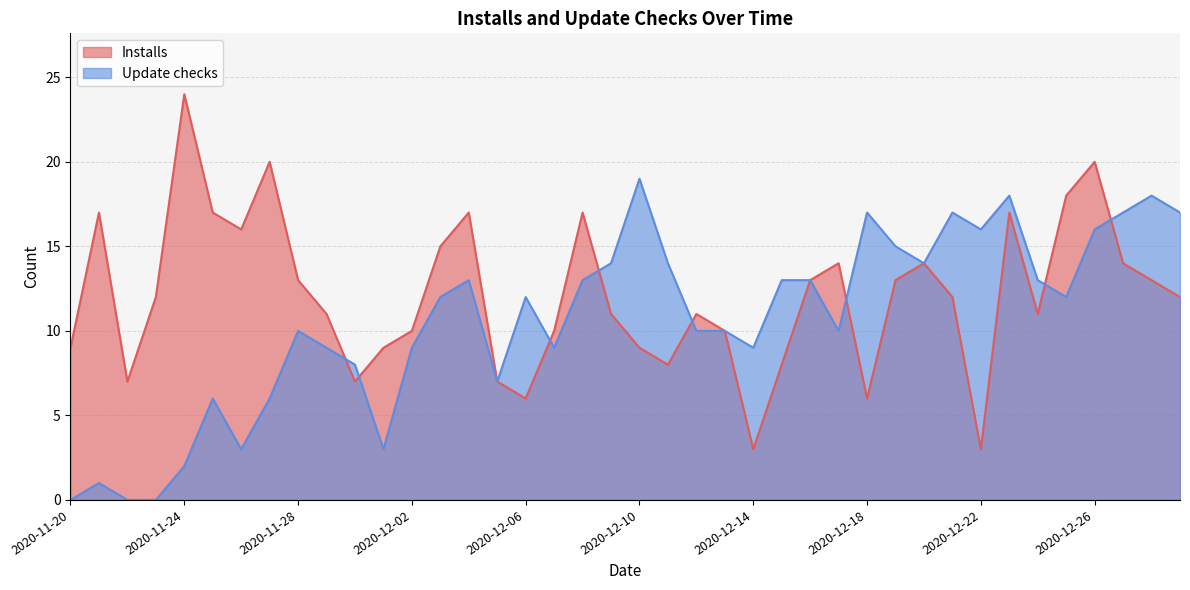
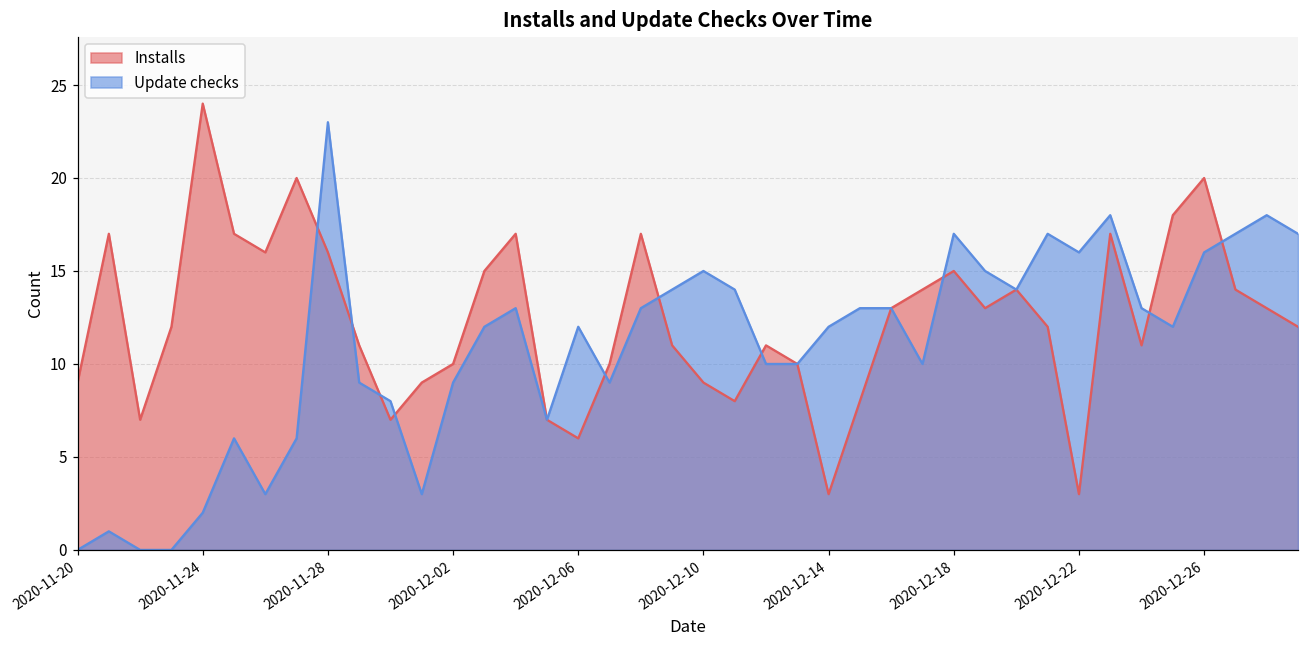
Installs, 2020-11-28: 13 -> 16
Update checks, 2020-11-28: 10 -> 23
Update checks, 2020-12-10: 19 -> 15
Update checks, 2020-12-14: 9 -> 12
Installs, 2020-12-18: 6 -> 15
